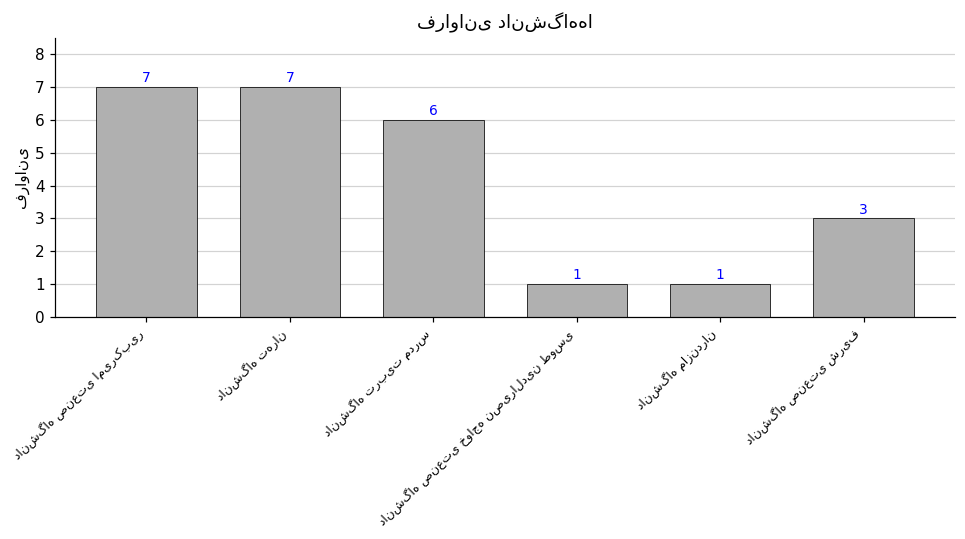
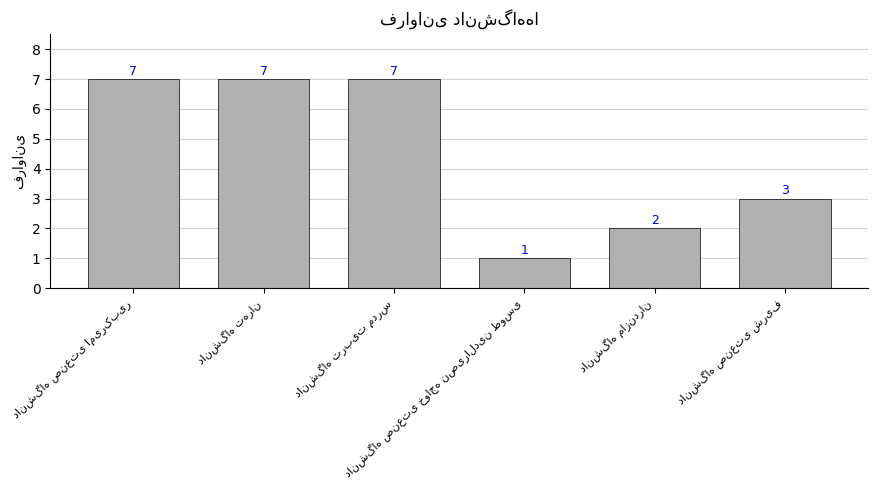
دانشگاه تربیت مدرس: 6 -> 7
دانشگاه مازندران: 1 -> 2
